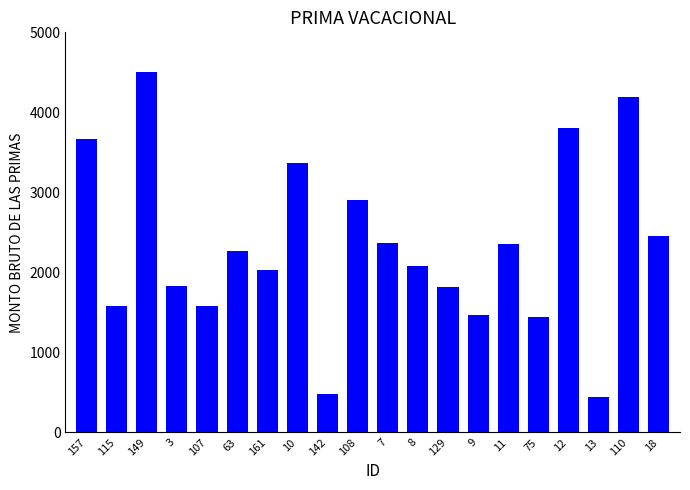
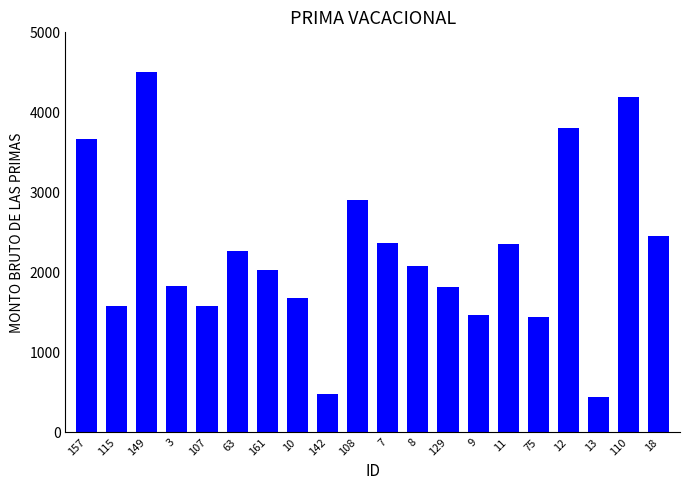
10: 3400 -> 1700
